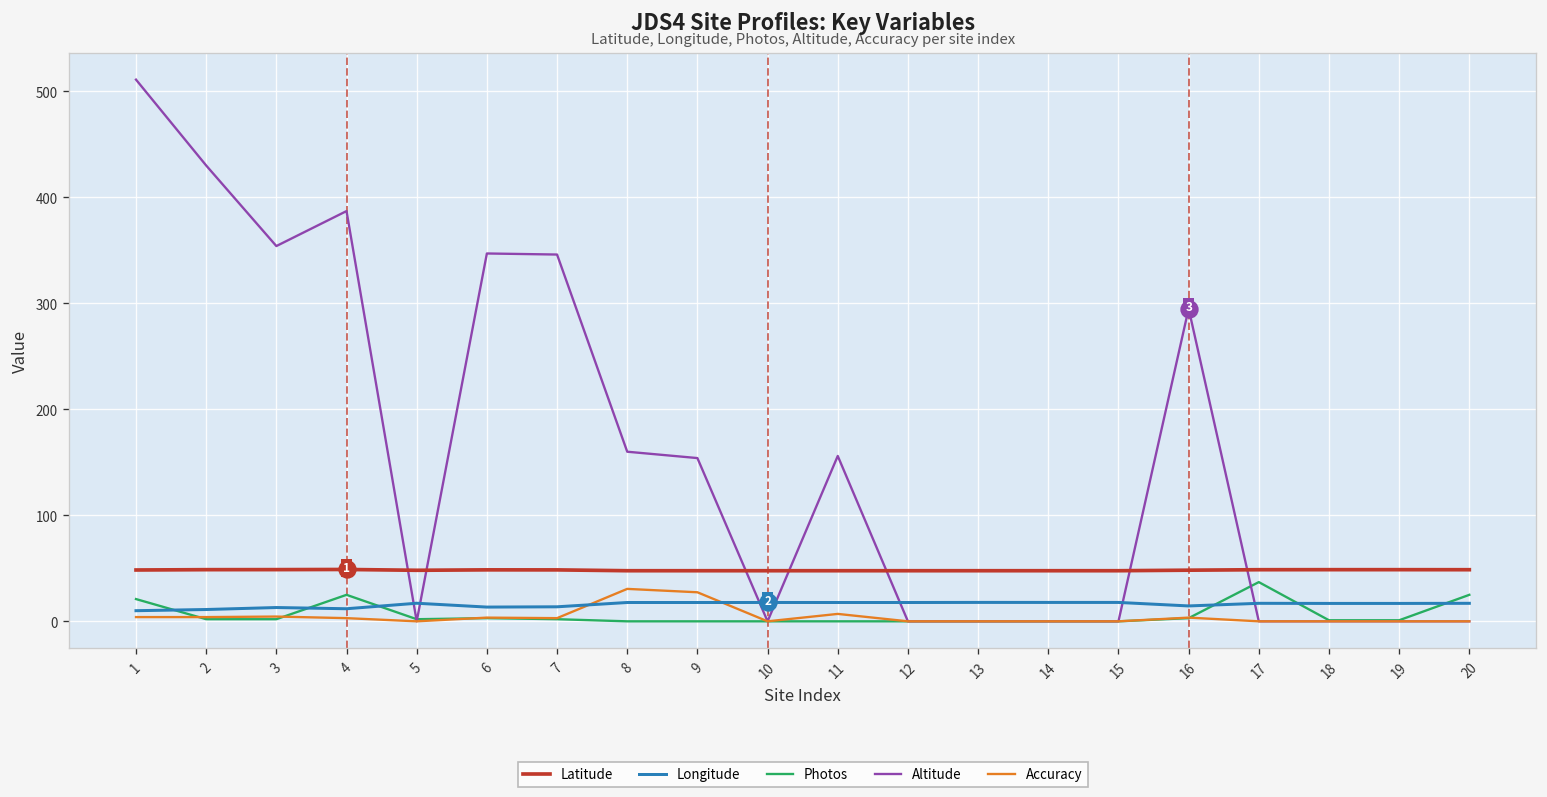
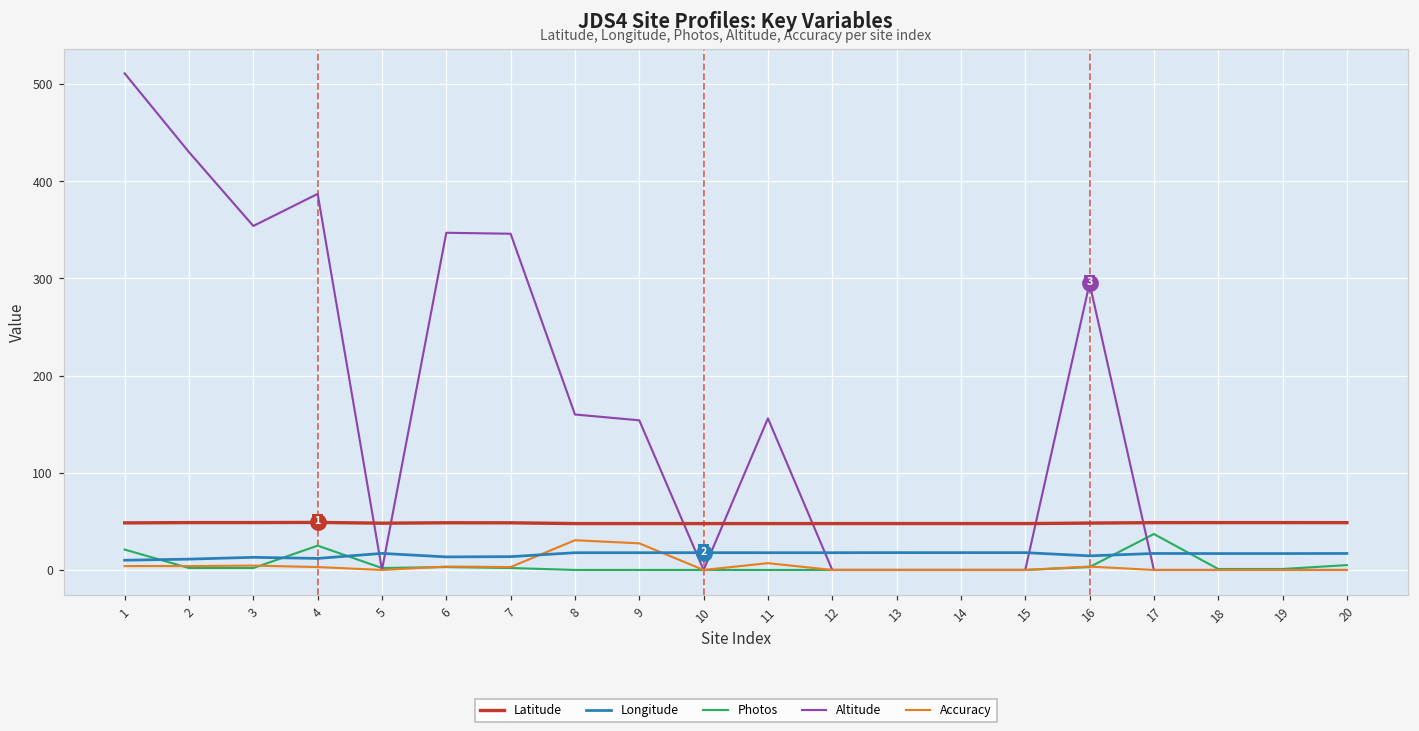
Photos, 20: 30 -> 10
